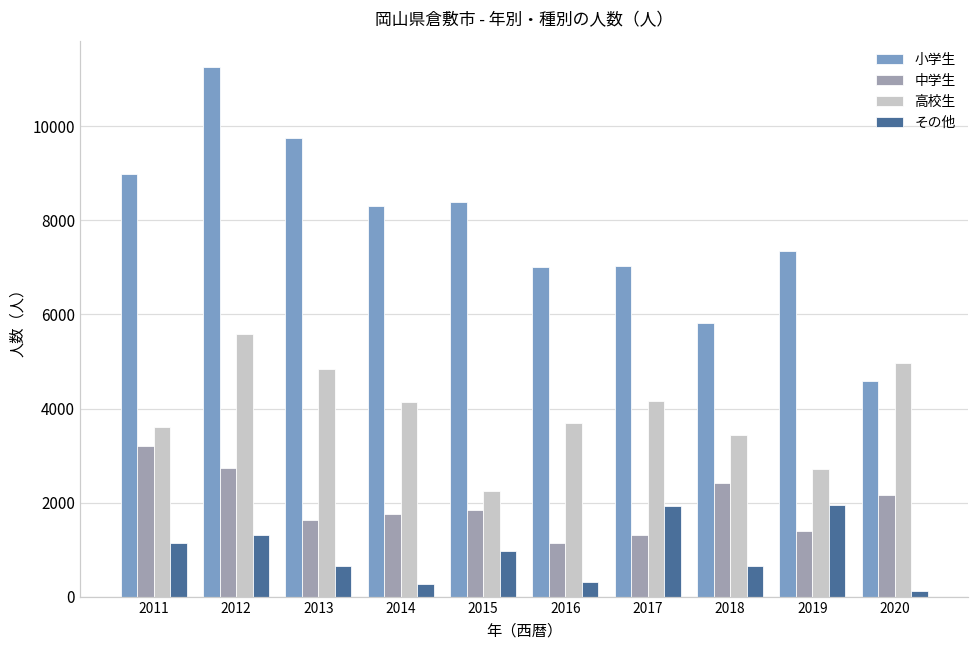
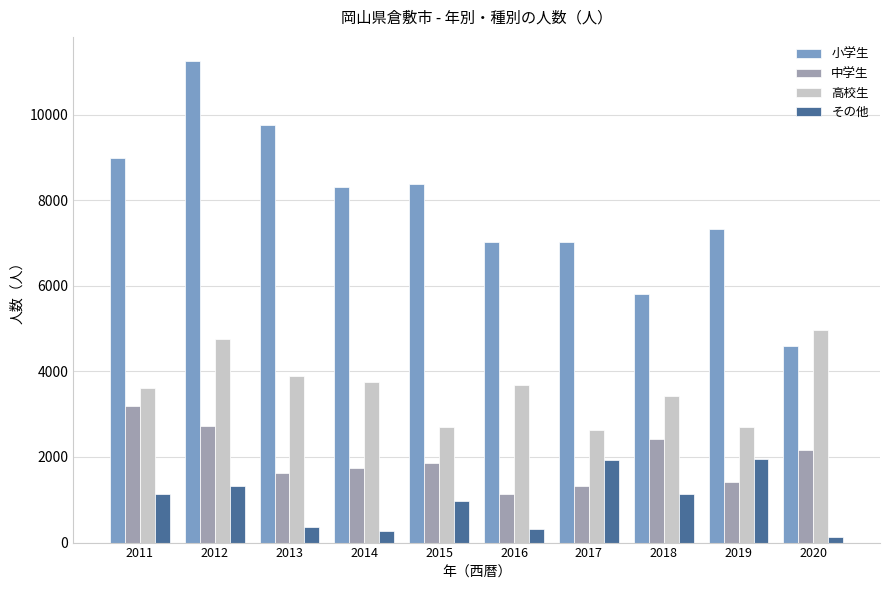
高校生, 2012: 5600 -> 4800
高校生, 2013: 4800 -> 3900
その他, 2013: 700 -> 400
高校生, 2014: 4100 -> 3700
高校生, 2015: 2300 -> 2700
高校生, 2017: 4200 -> 2600
その他, 2018: 700 -> 1100
